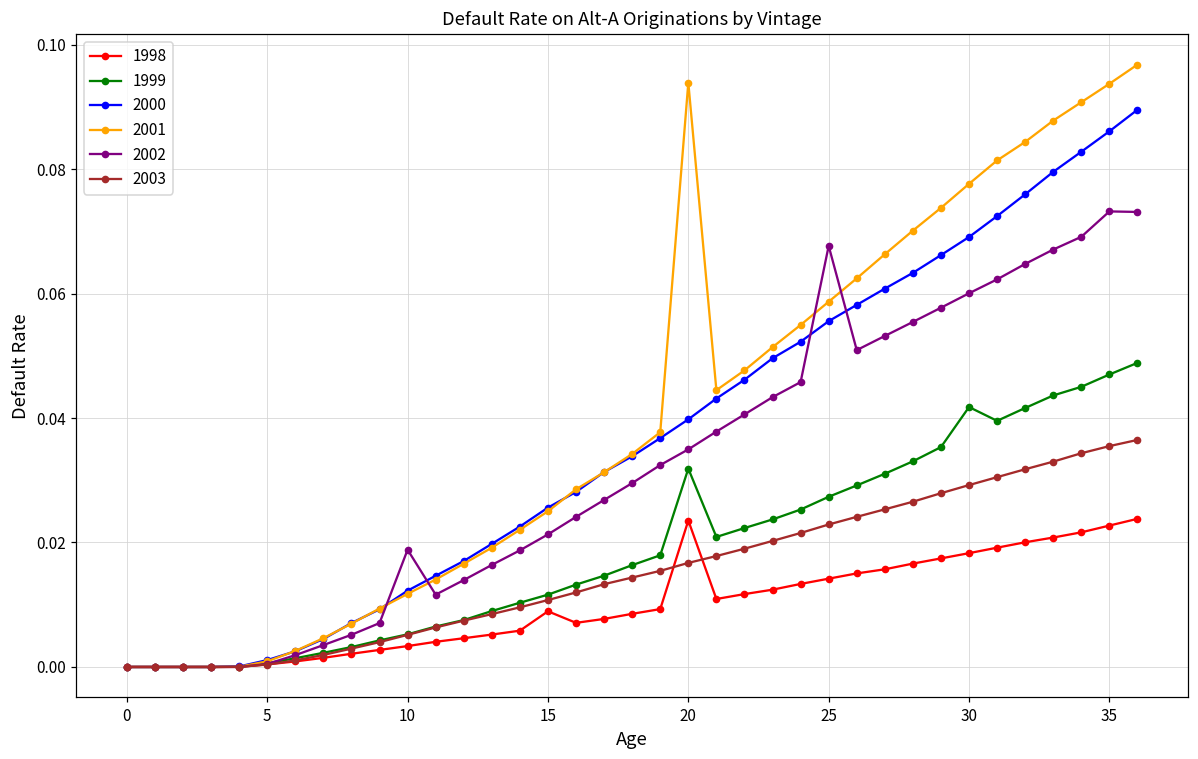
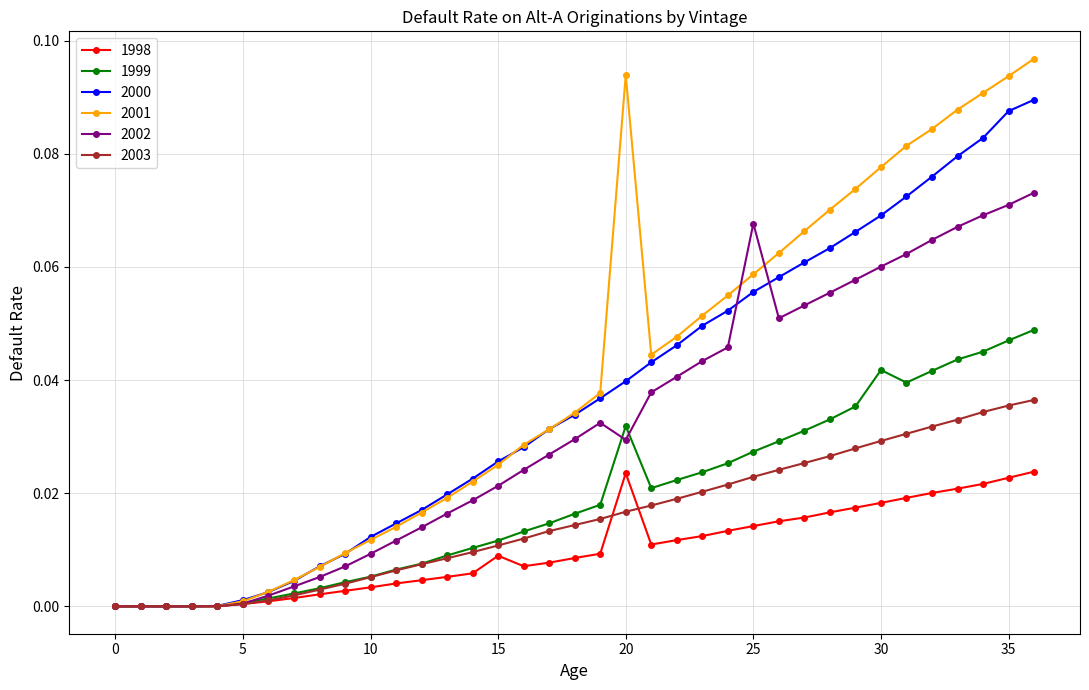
2002, 10: 0.019 -> 0.009
2002, 20: 0.035 -> 0.029
2000, 35: 0.086 -> 0.088
2002, 35: 0.073 -> 0.071
